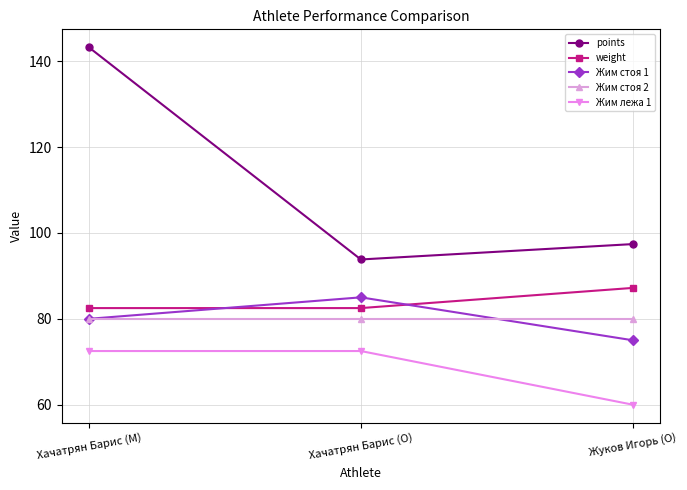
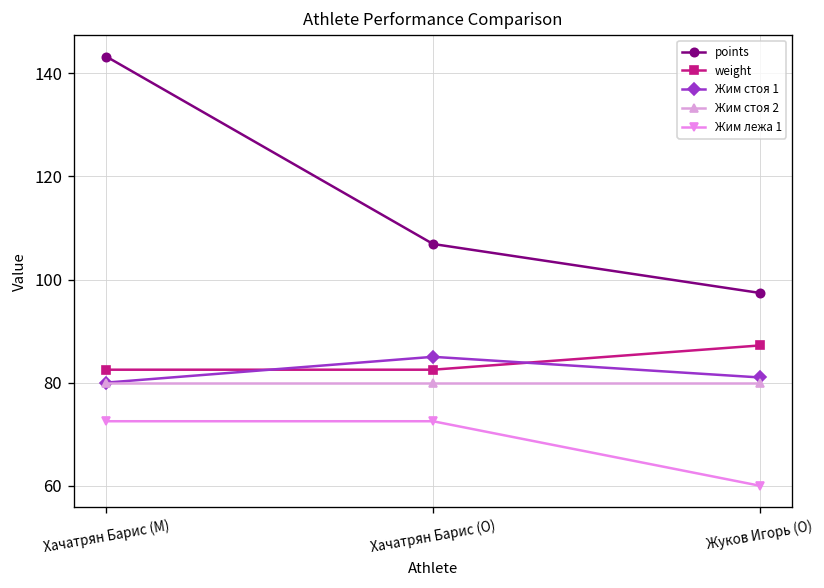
points, Хачатрян Барис (O): 94 -> 107
Жим стоя 1, Жуков Игорь (O): 75 -> 81
